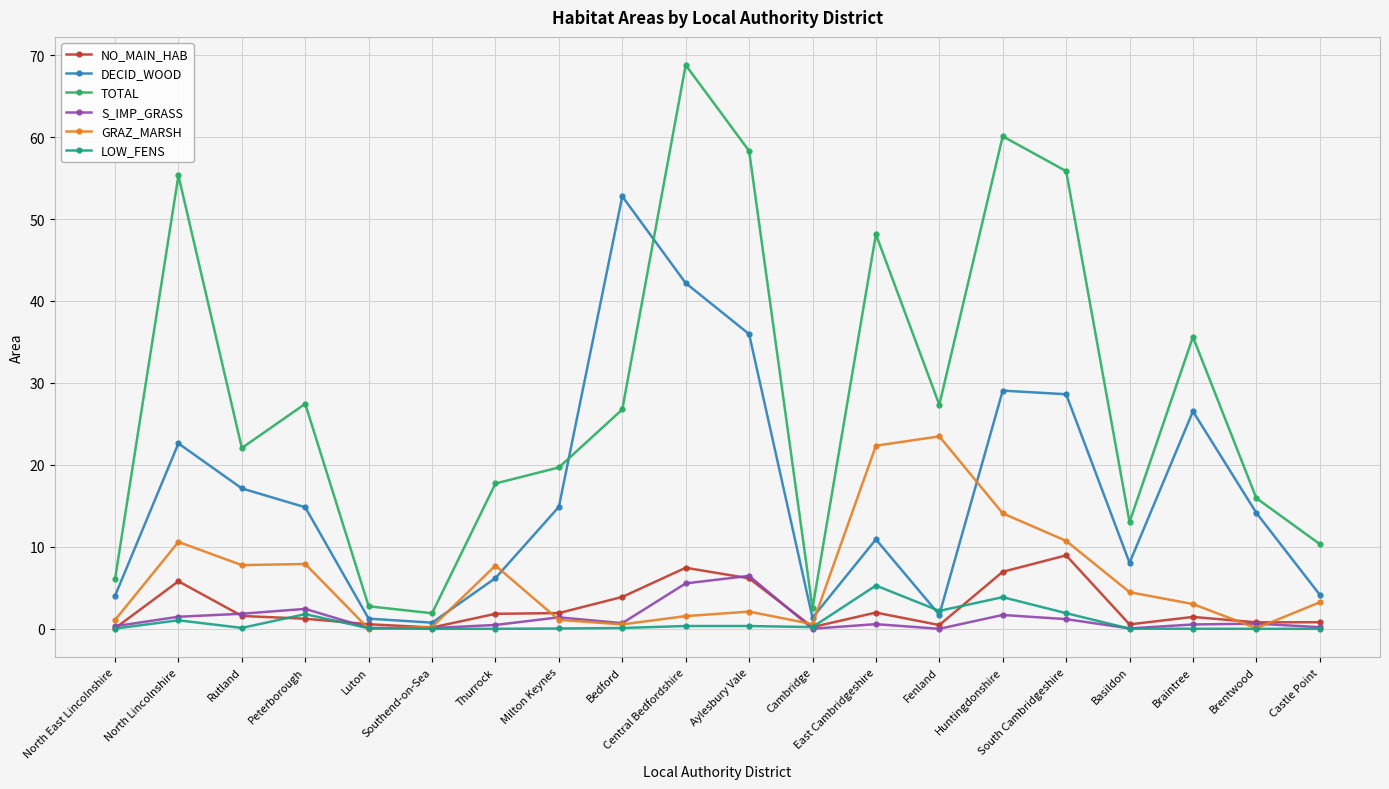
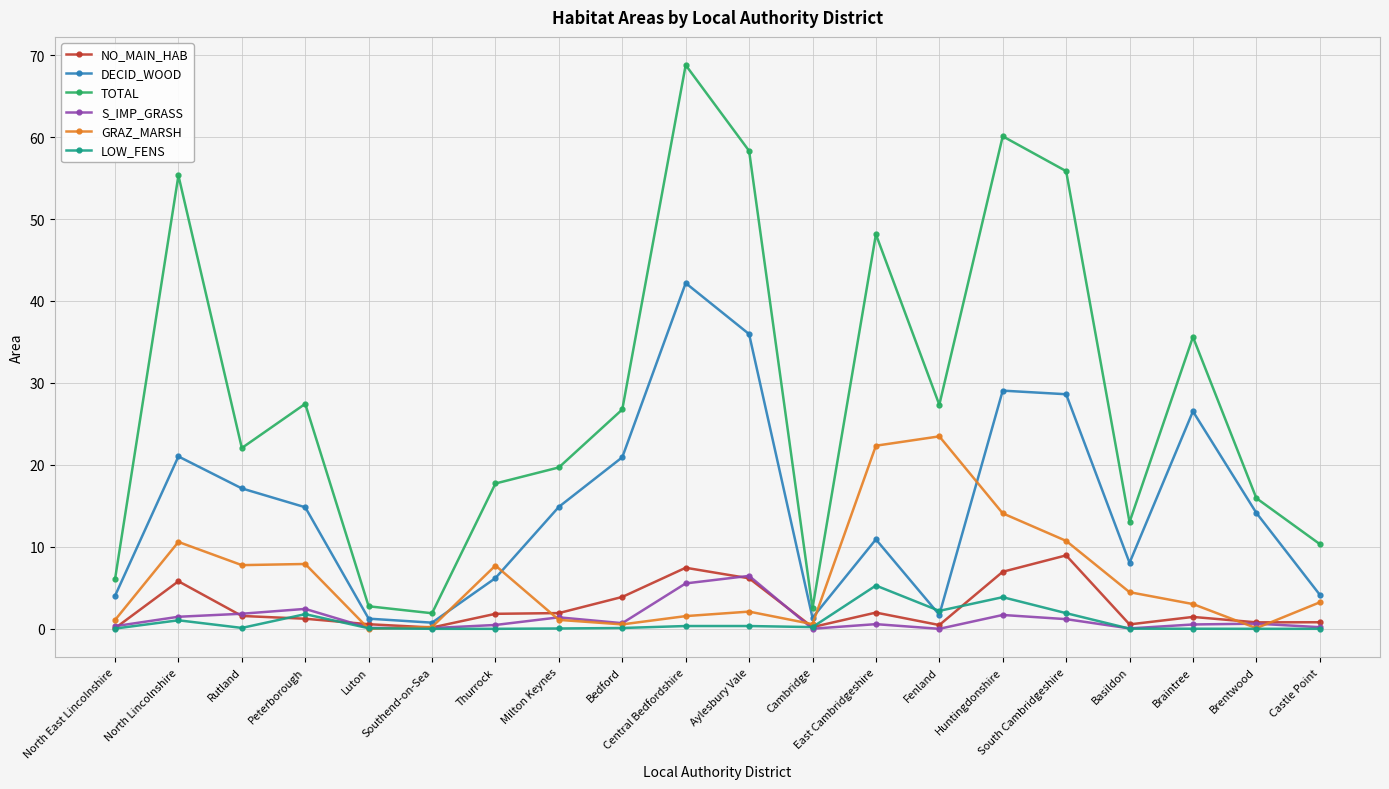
DECID_WOOD, North Lincolnshire: 23 -> 21
DECID_WOOD, Bedford: 53 -> 21
